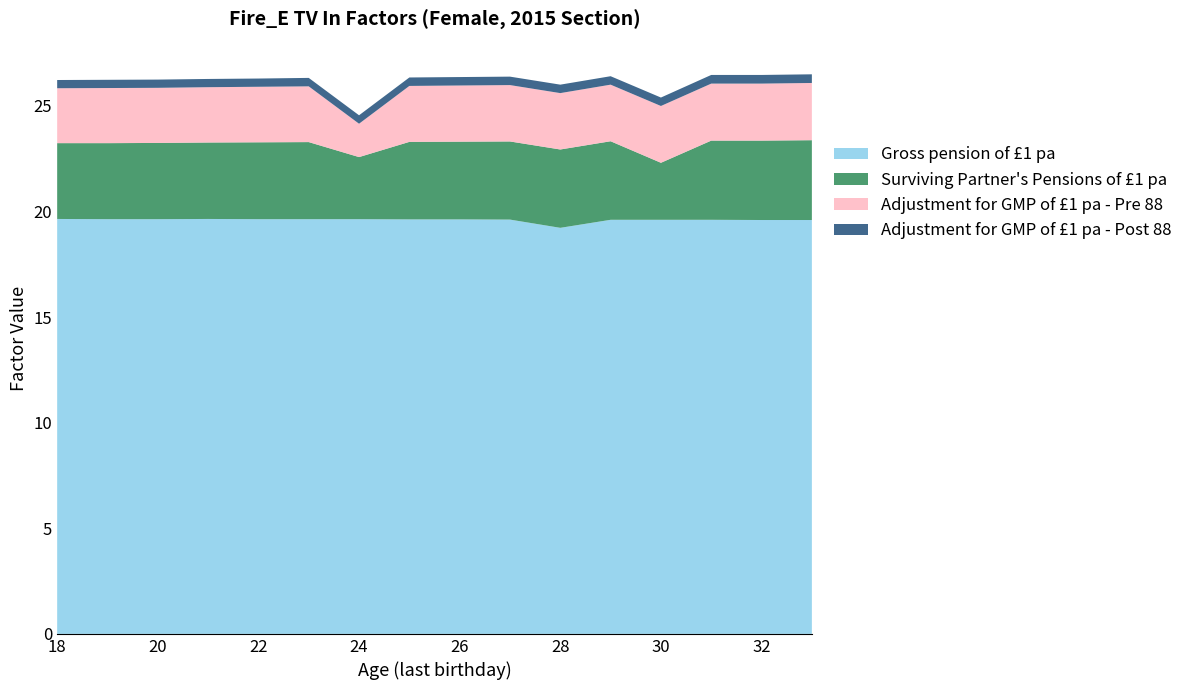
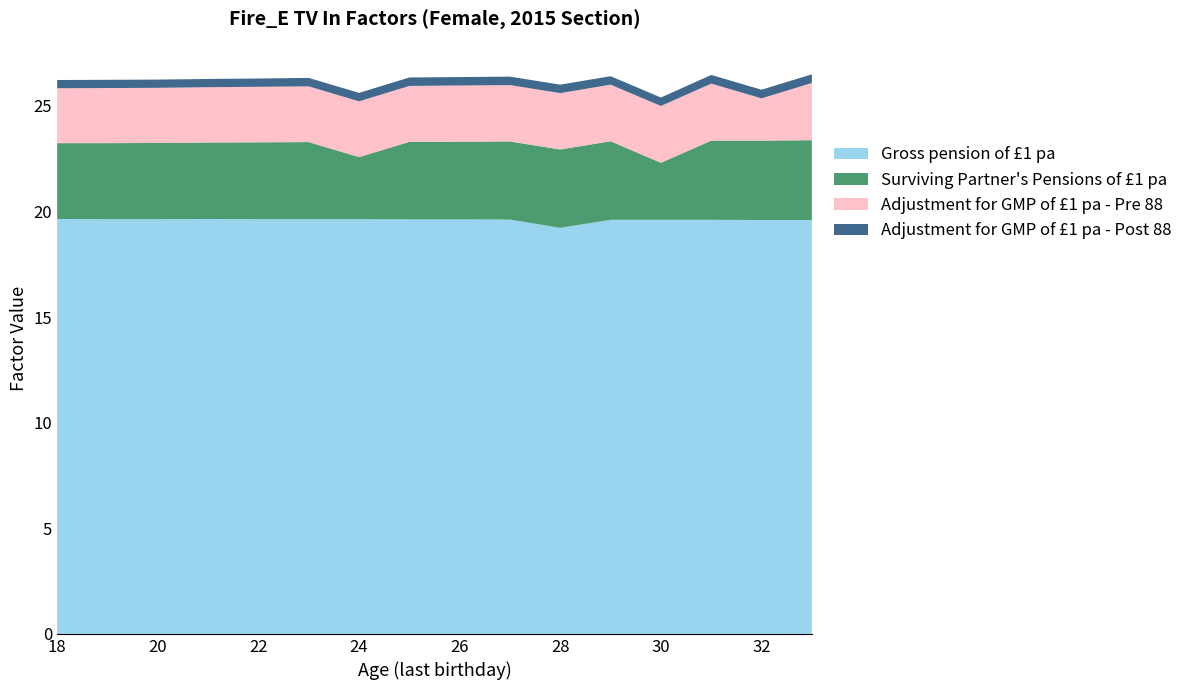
Adjustment for GMP of £1 pa - Pre 88, 24: 1.6 -> 2.6
Adjustment for GMP of £1 pa - Pre 88, 32: 2.7 -> 2.0
